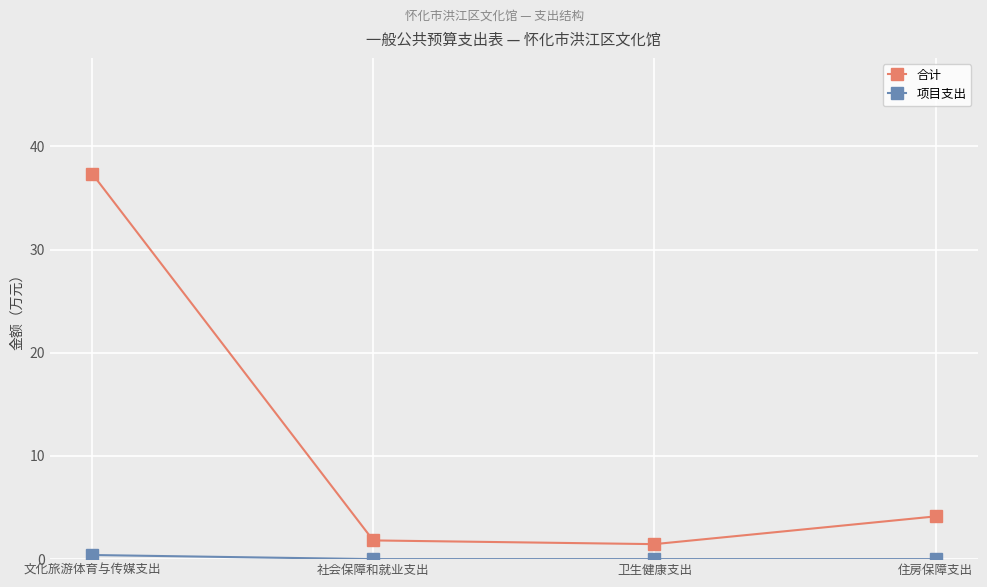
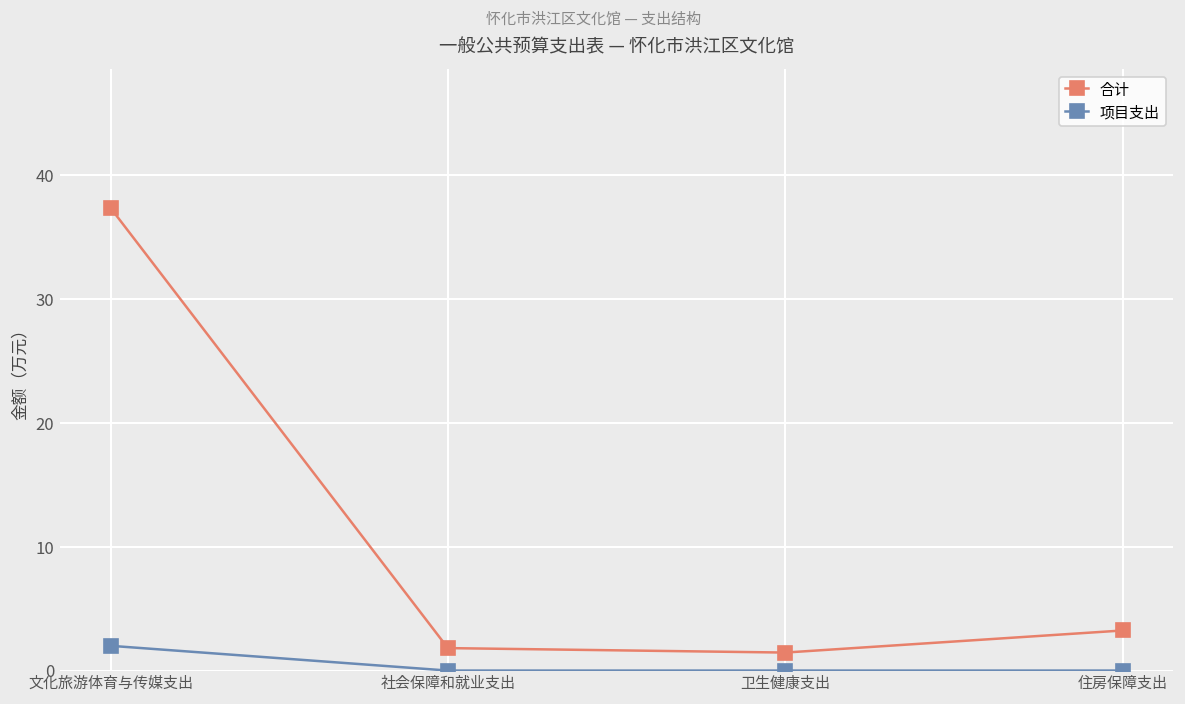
项目支出, 文化旅游体育与传媒支出: 0.4 -> 2.0
合计, 住房保障支出: 4.1 -> 3.2
